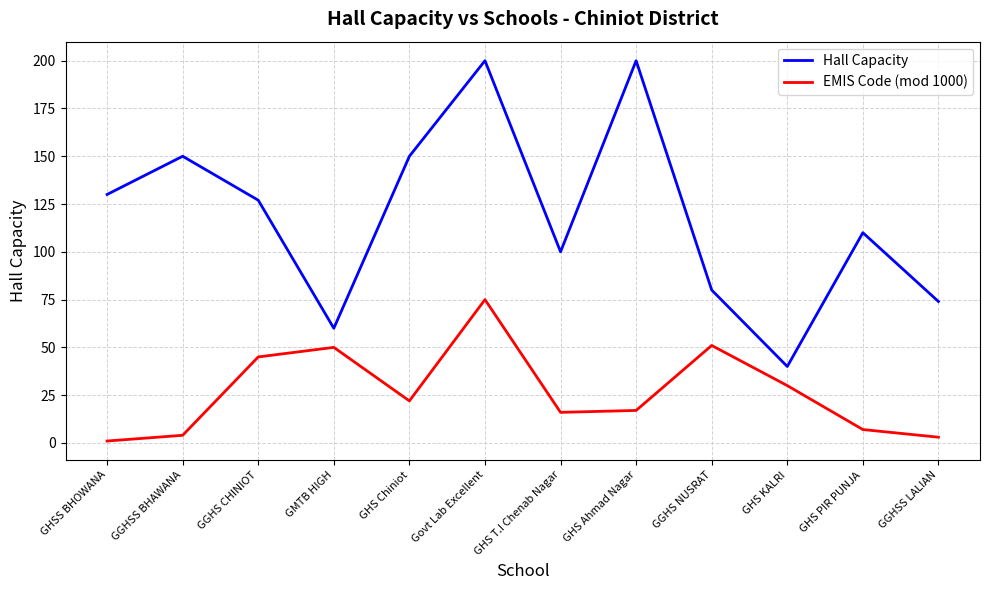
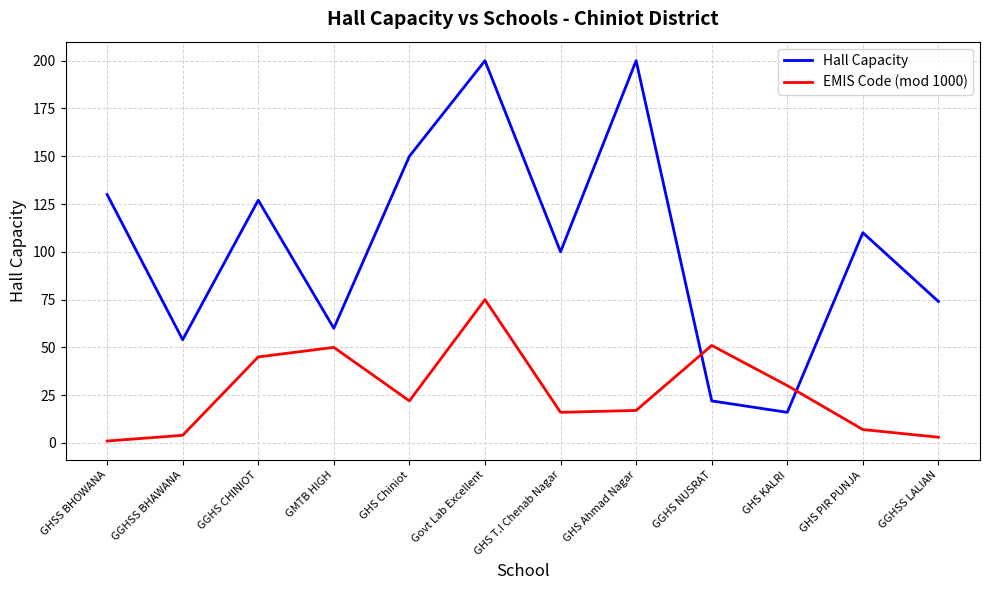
Hall Capacity, GGHSS BHAWANA: 150 -> 54
Hall Capacity, GGHS NUSRAT: 80 -> 22
Hall Capacity, GHS KALRI: 40 -> 16
